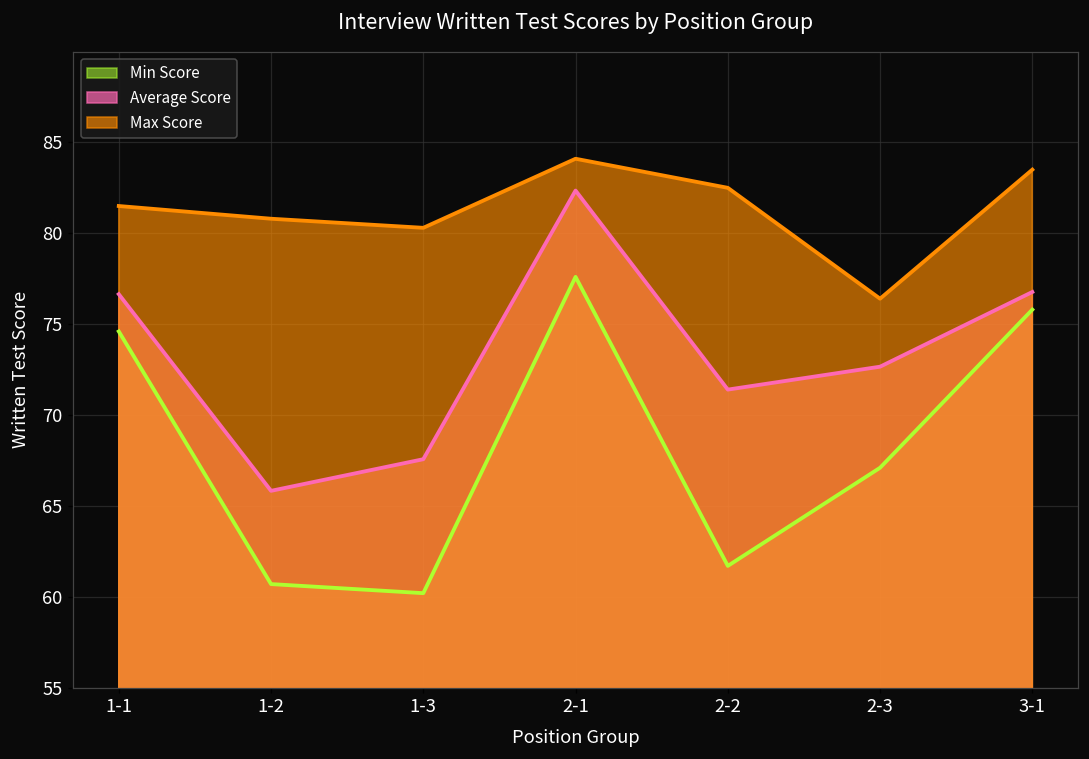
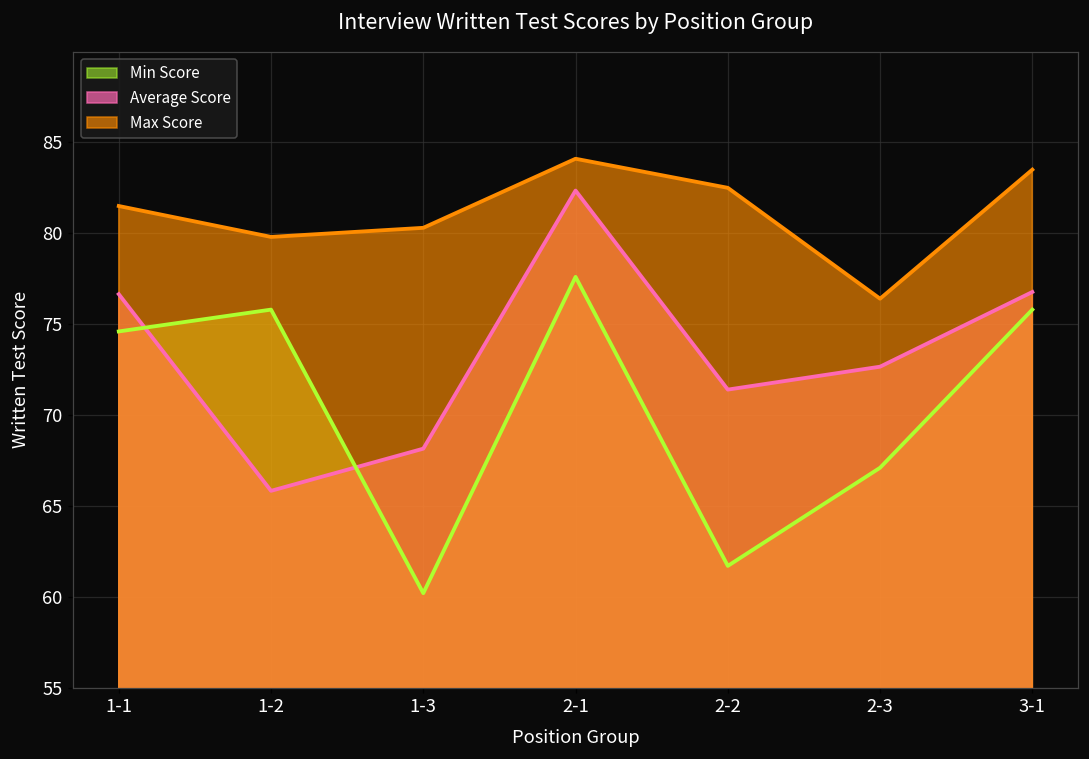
Min Score, 1-2: 60.7 -> 75.8
Max Score, 1-2: 80.8 -> 79.8
Average Score, 1-3: 67.6 -> 68.2
